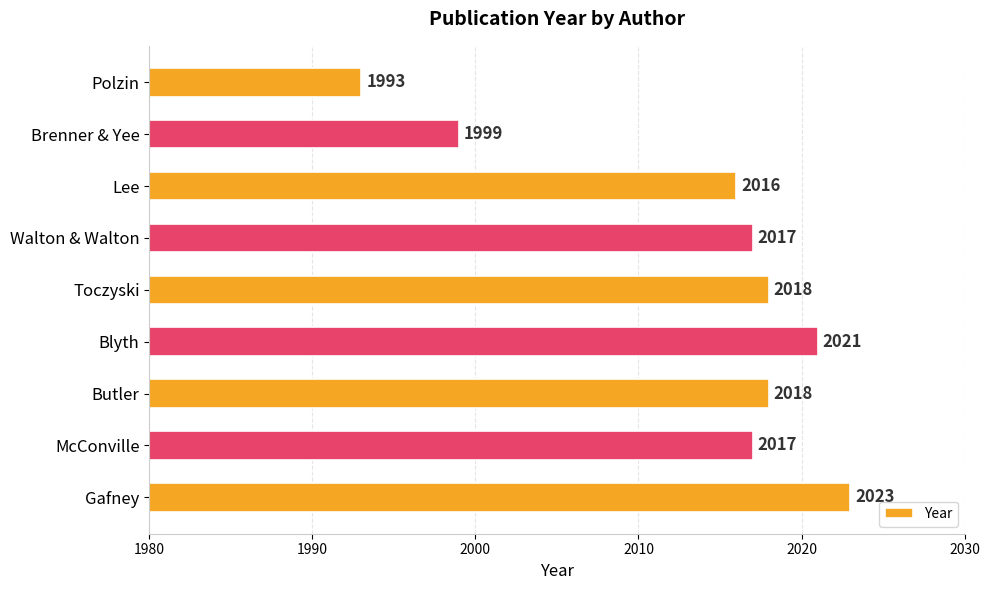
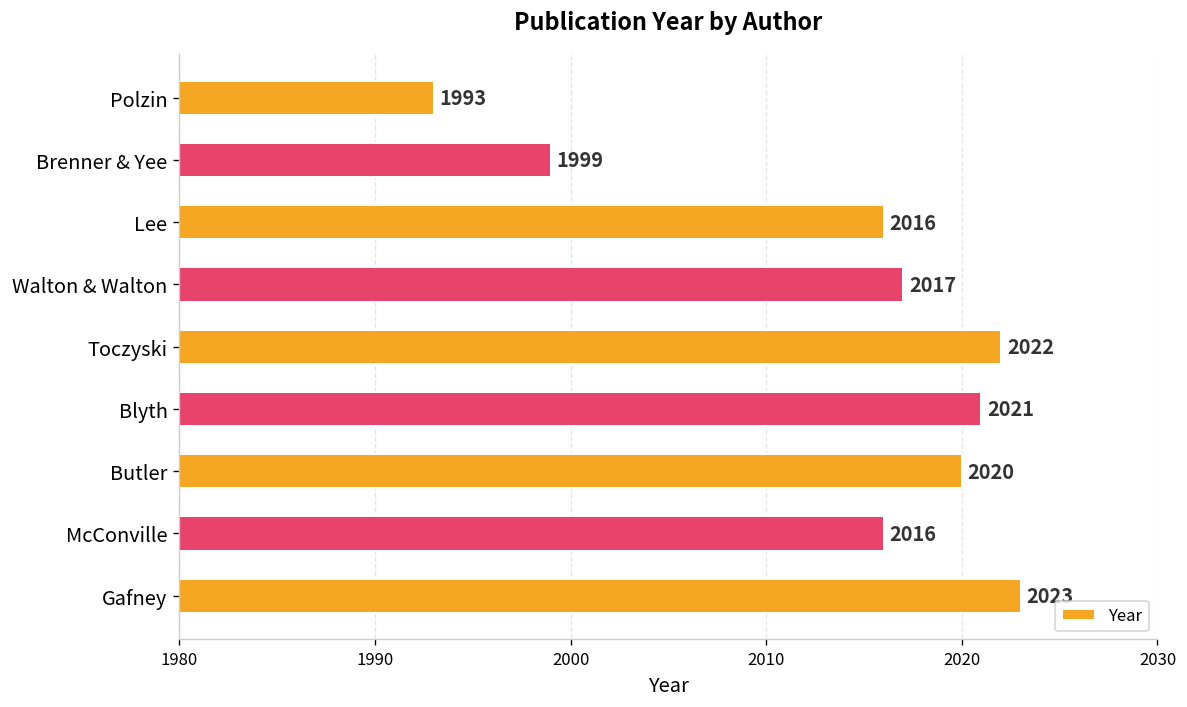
Toczyski: 2018 -> 2022
Butler: 2018 -> 2020
McConville: 2017 -> 2016
